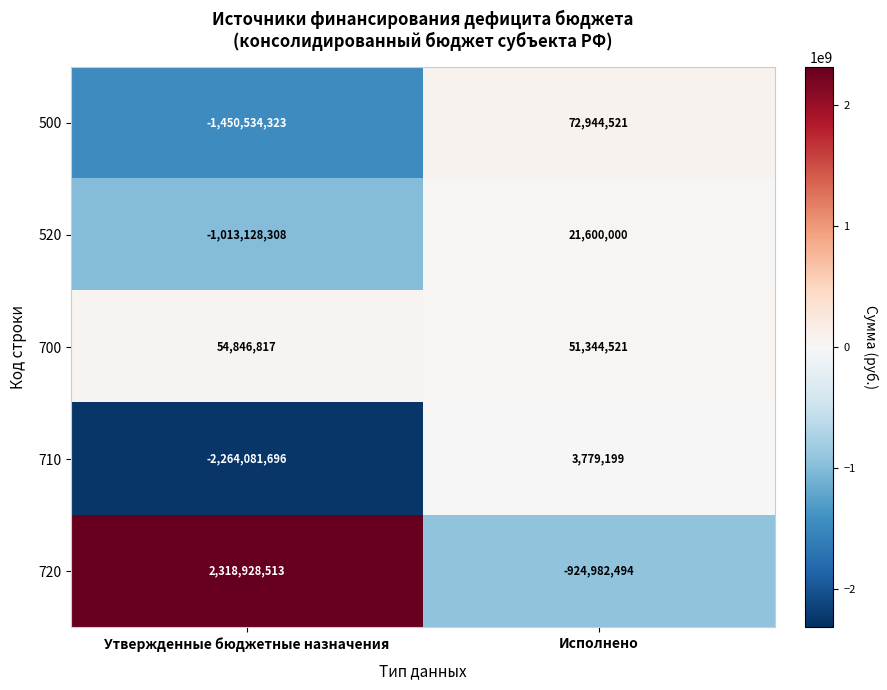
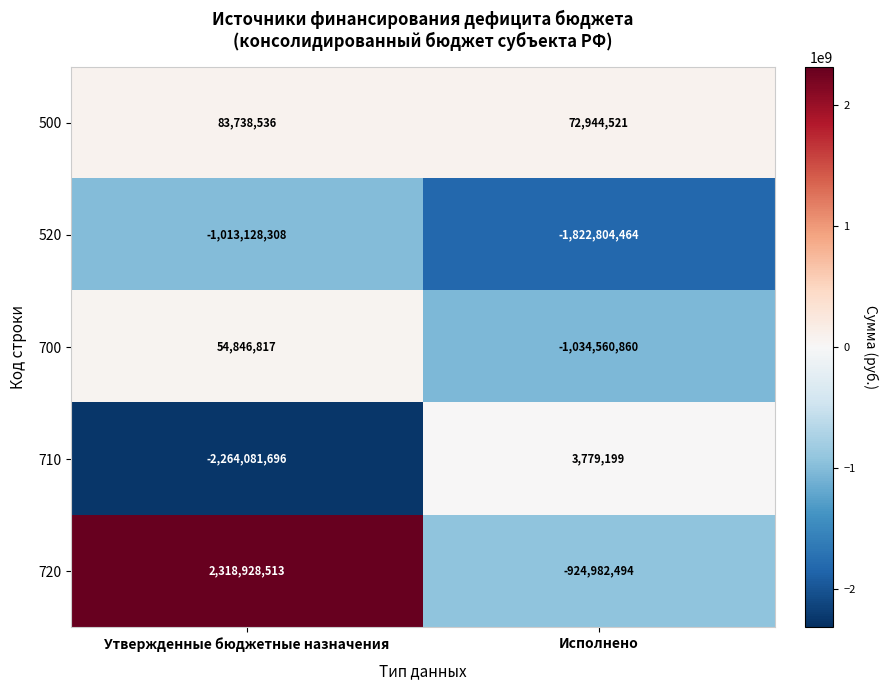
500, Утвержденные бюджетные назначения: -1,450,534,323 -> 83,738,536
520, Исполнено: 21,600,000 -> -1,822,804,464
700, Исполнено: 51,344,521 -> -1,034,560,860
